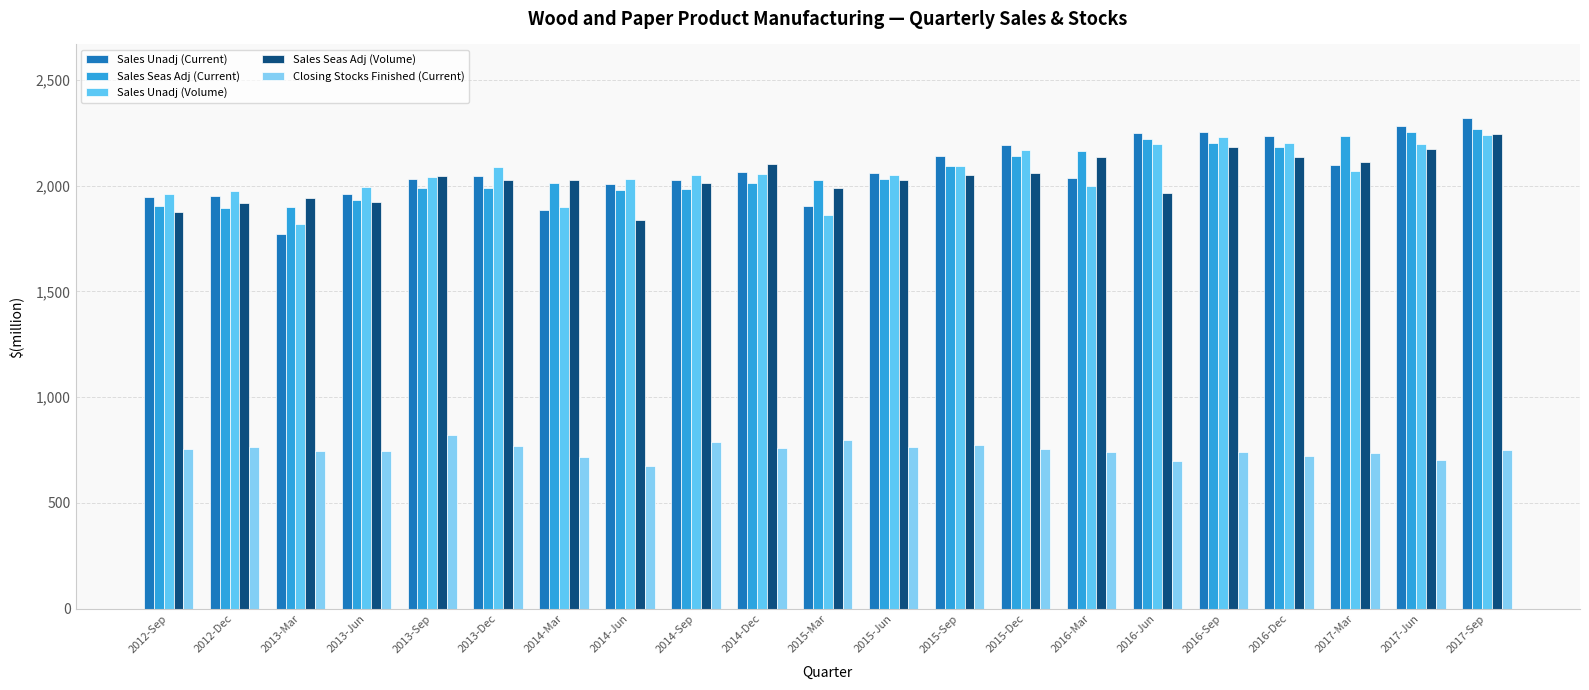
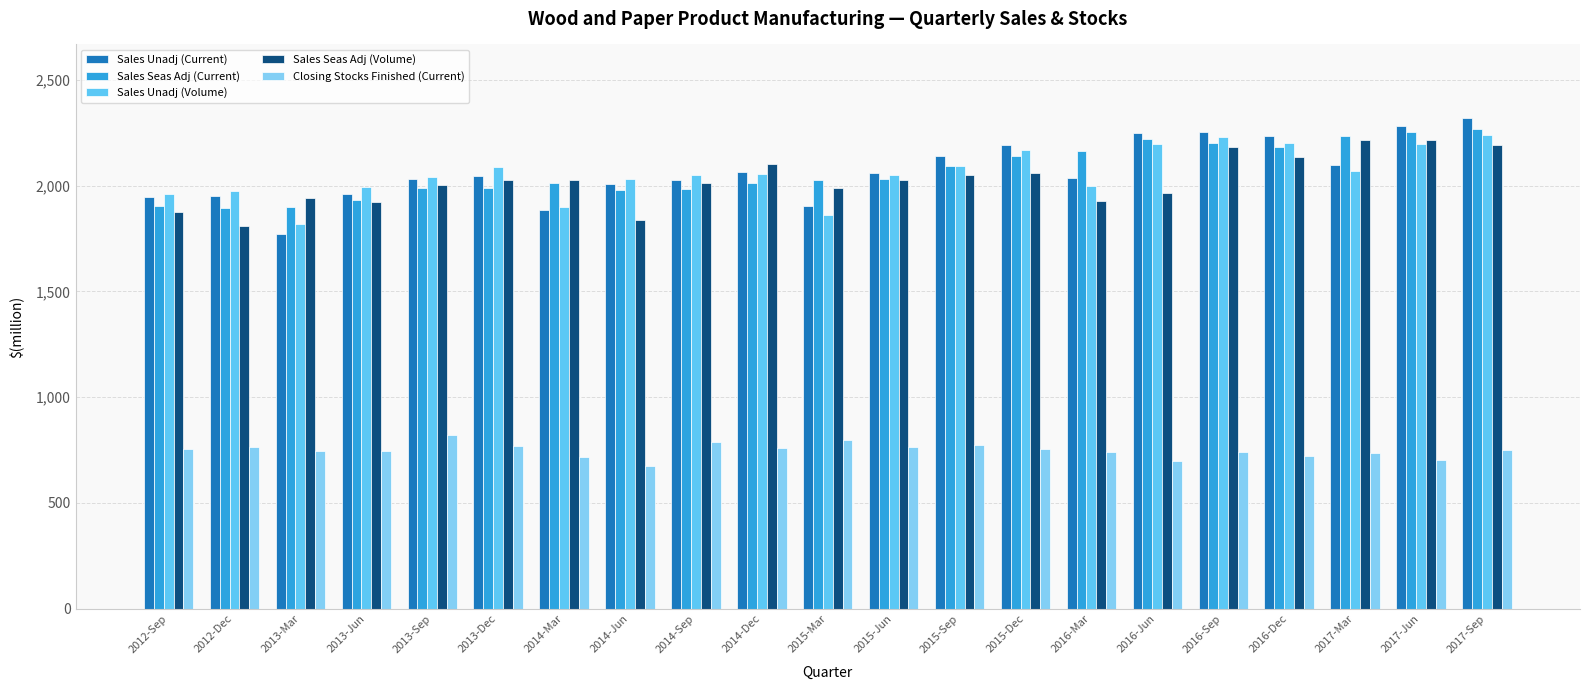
Sales Seas Adj (Volume), 2012-Dec: 1,920 -> 1,810
Sales Seas Adj (Volume), 2013-Sep: 2,050 -> 2,000
Sales Seas Adj (Volume), 2016-Mar: 2,140 -> 1,930
Sales Seas Adj (Volume), 2017-Mar: 2,110 -> 2,210
Sales Seas Adj (Volume), 2017-Jun: 2,170 -> 2,210
Sales Seas Adj (Volume), 2017-Sep: 2,240 -> 2,190
